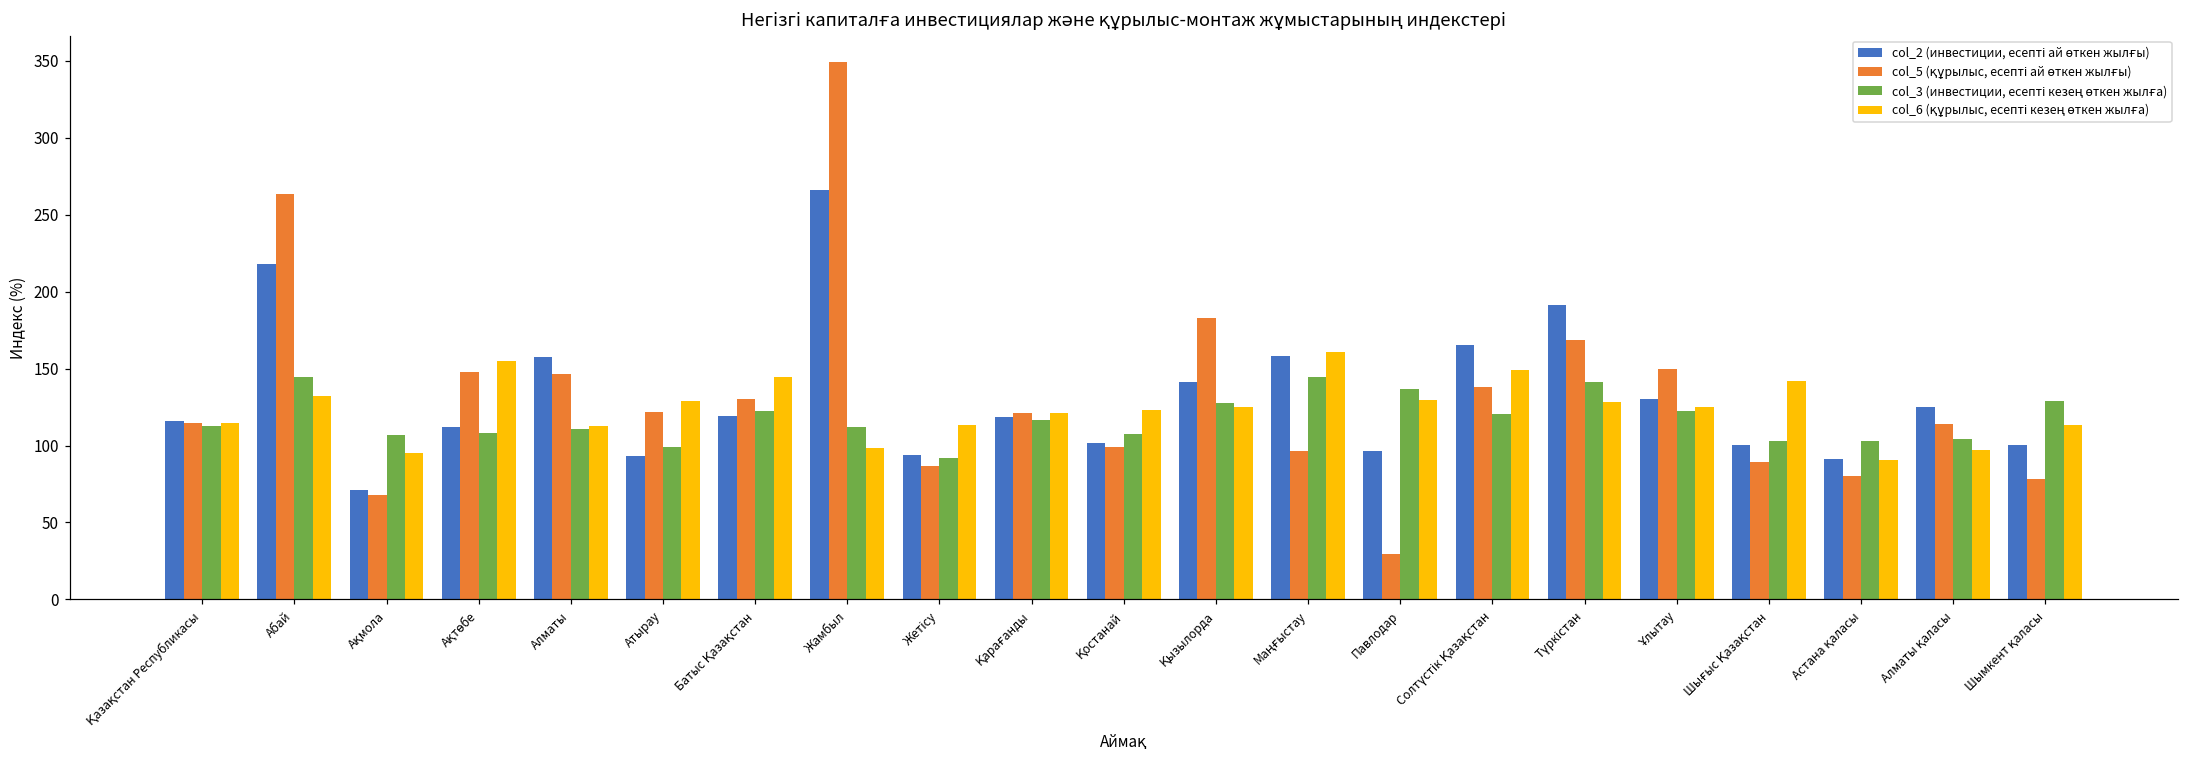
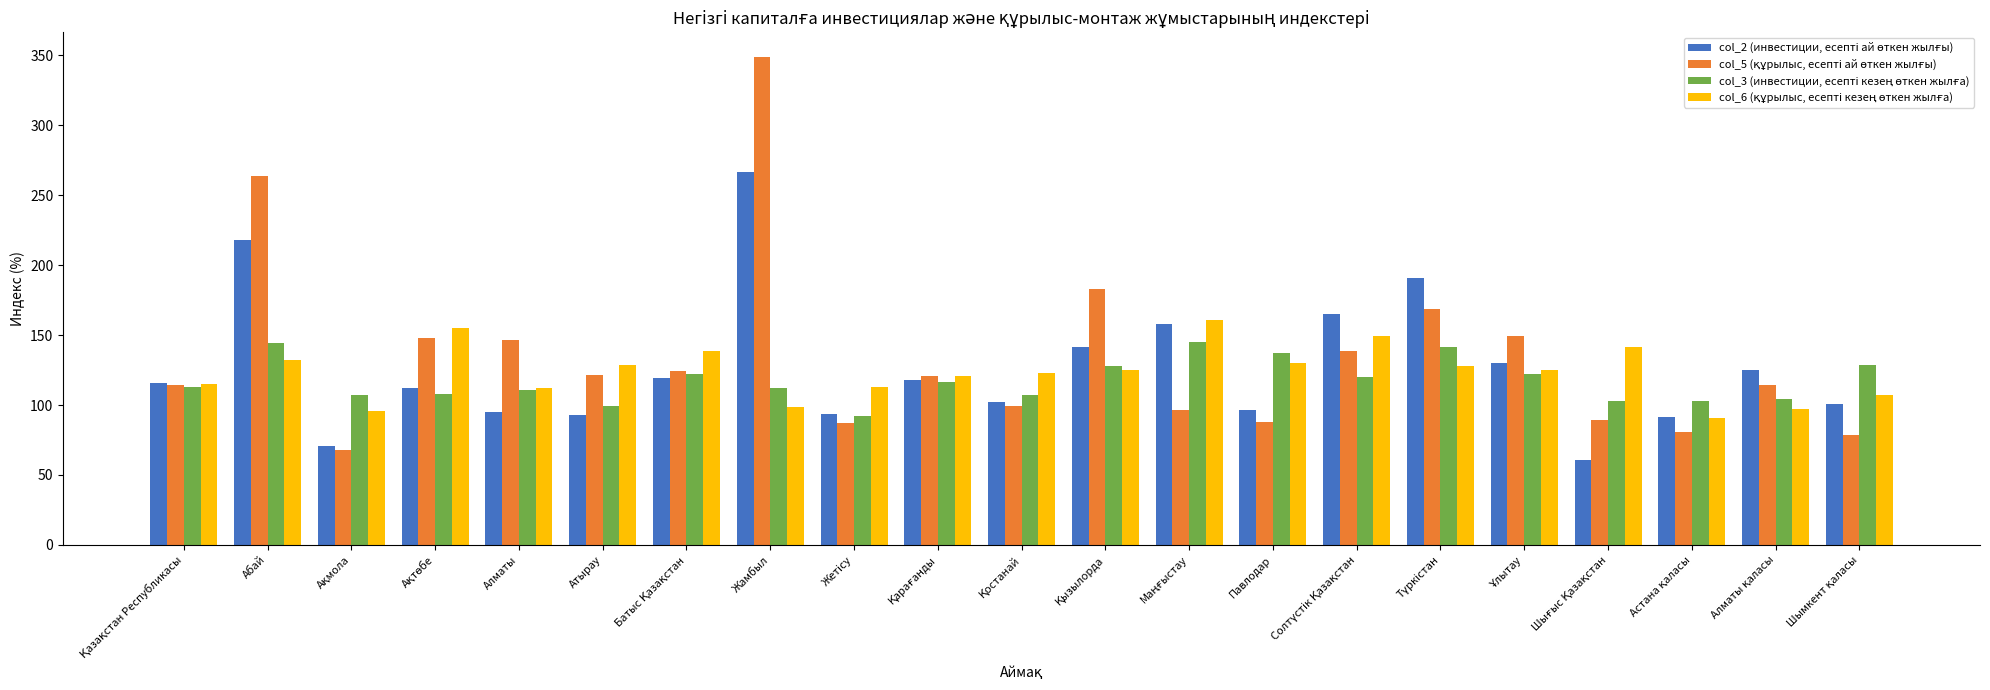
col_2 (инвестиции, есепті ай өткен жылғы), Алматы: 158 -> 95
col_5 (құрылыс, есепті ай өткен жылғы), Батыс Қазақстан: 130 -> 124
col_6 (құрылыс, есепті кезең өткен жылға), Батыс Қазақстан: 144 -> 138
col_5 (құрылыс, есепті ай өткен жылғы), Павлодар: 30 -> 88
col_2 (инвестиции, есепті ай өткен жылғы), Шығыс Қазақстан: 100 -> 61
col_6 (құрылыс, есепті кезең өткен жылға), Шымкент қаласы: 113 -> 107
